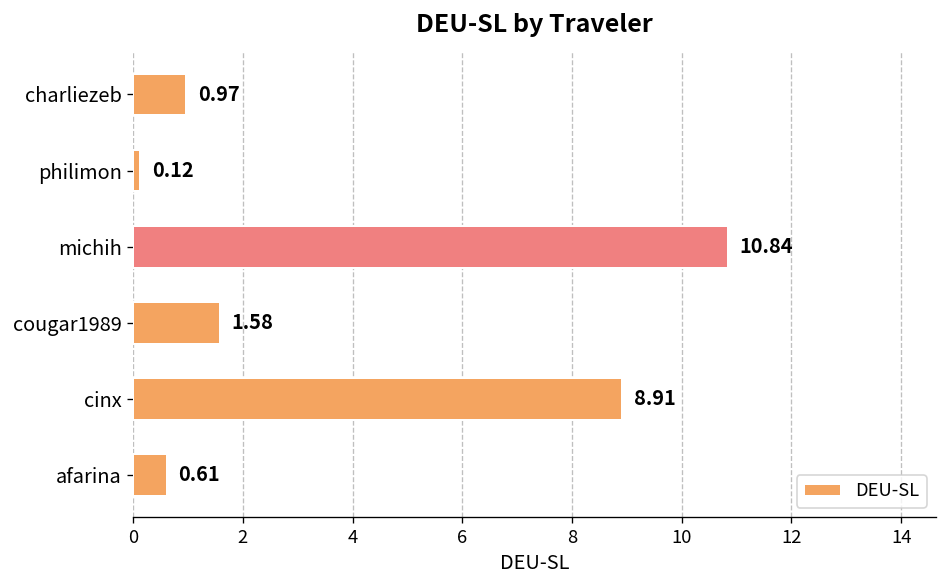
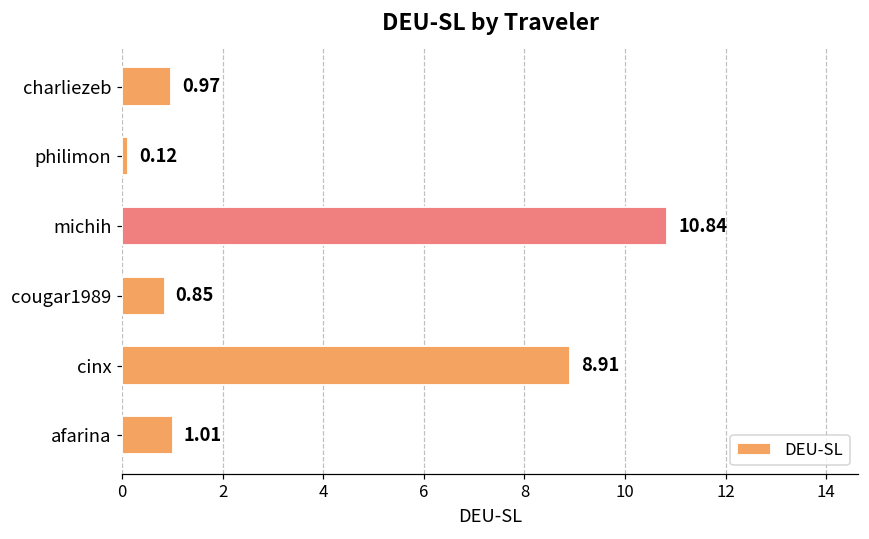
cougar1989: 1.58 -> 0.85
afarina: 0.61 -> 1.01
